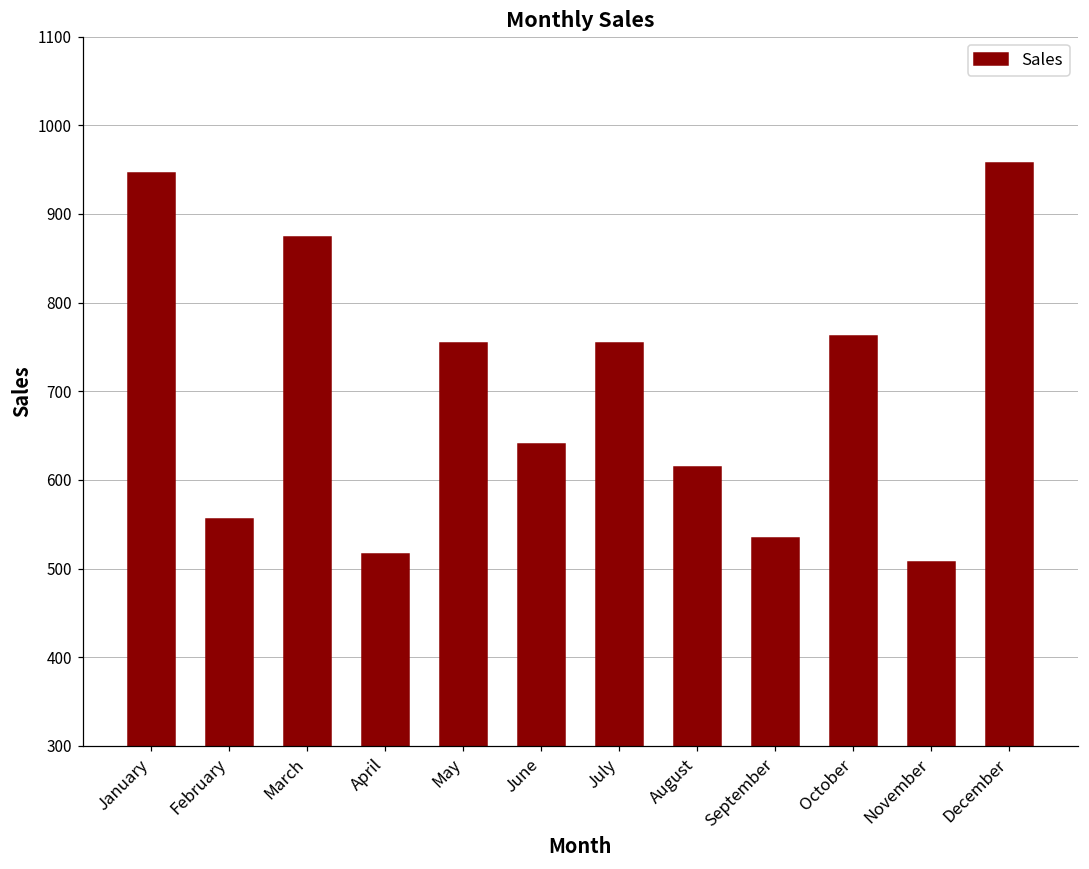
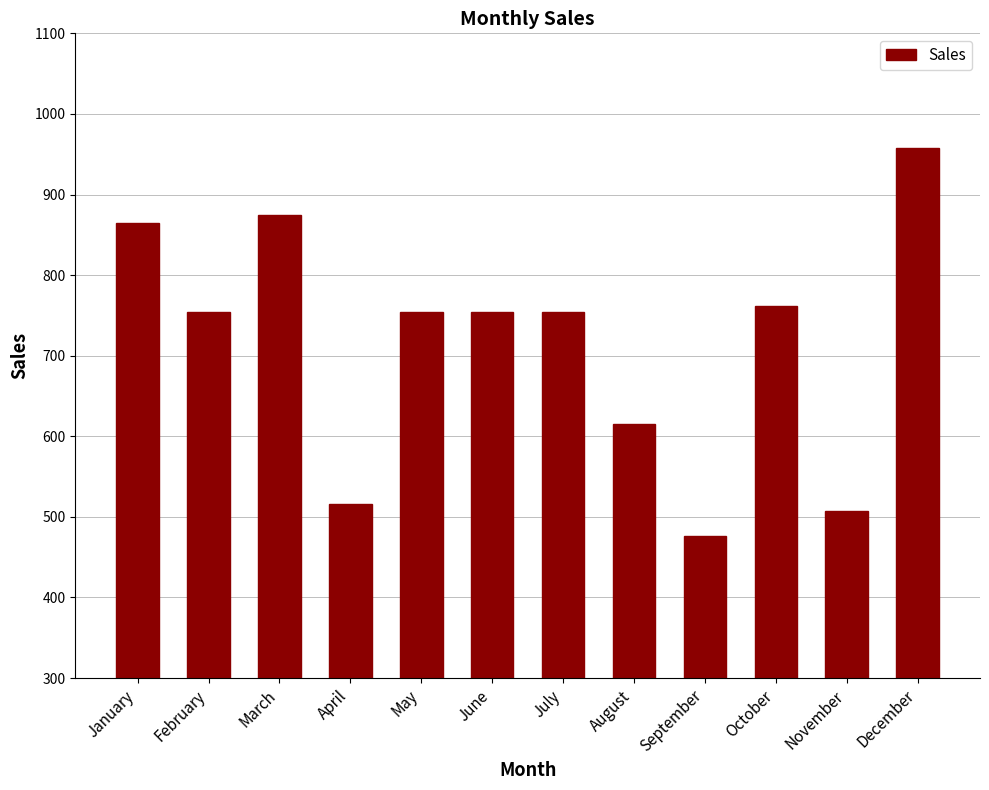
January: 950 -> 870
February: 560 -> 750
June: 640 -> 750
September: 540 -> 480
